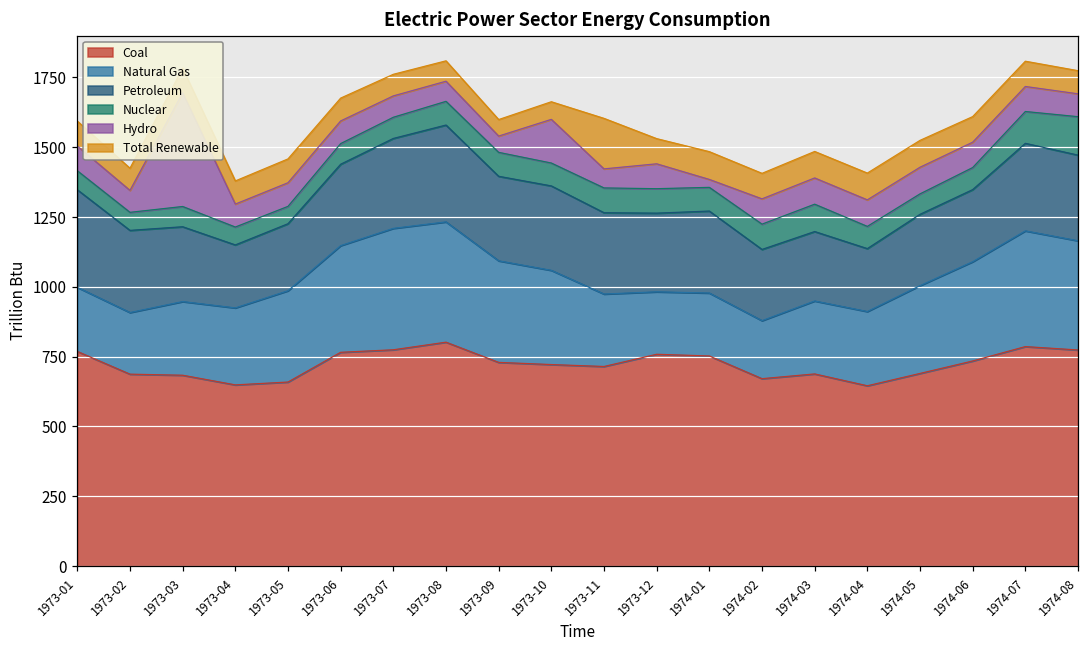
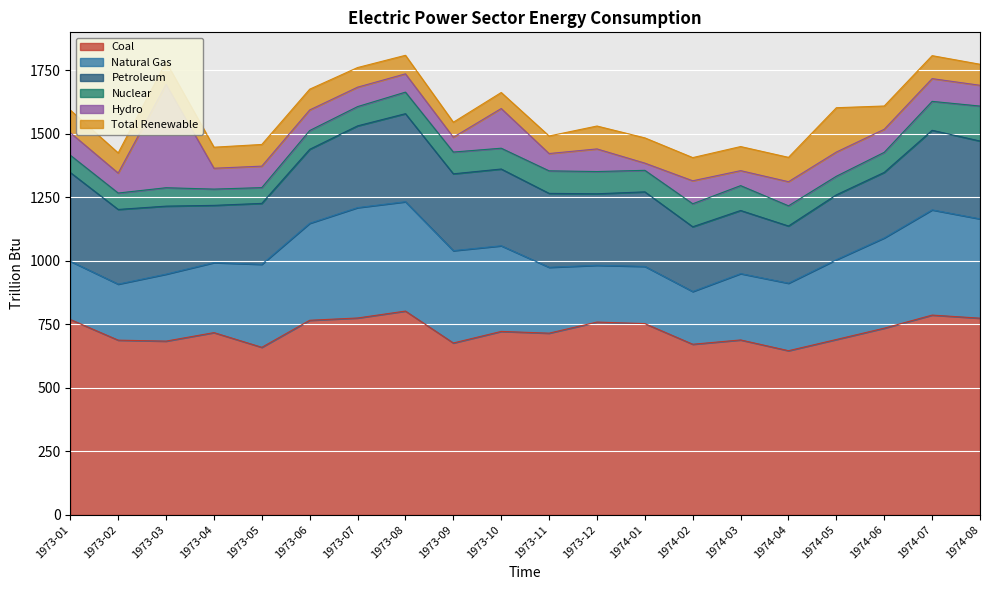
Coal, 1973-04: 650 -> 720
Coal, 1973-09: 730 -> 680
Total Renewable, 1973-11: 180 -> 70
Hydro, 1974-03: 90 -> 60
Total Renewable, 1974-05: 100 -> 170
